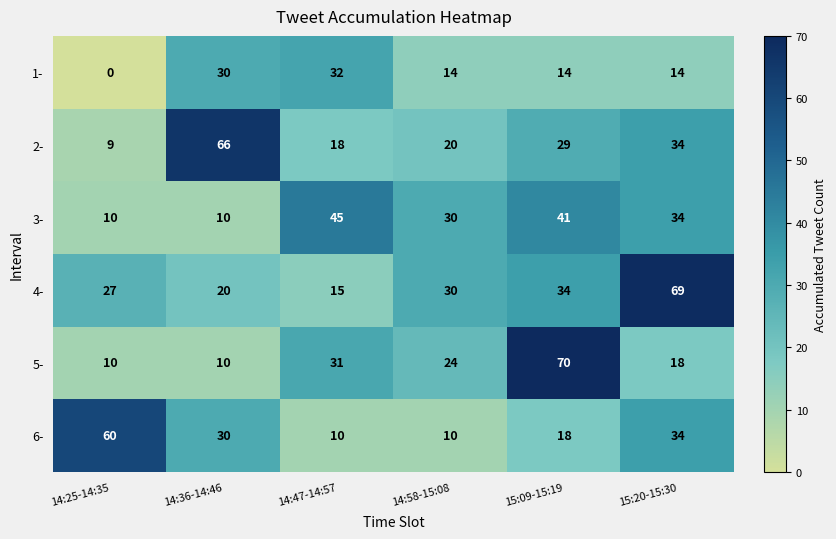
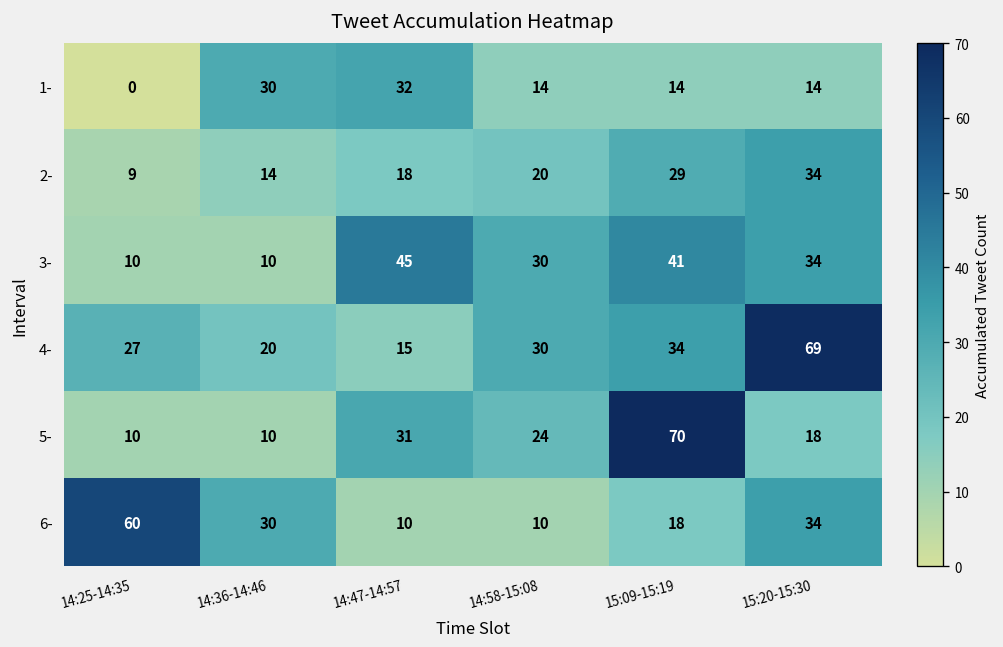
2-, 14:36-14:46: 66 -> 14
